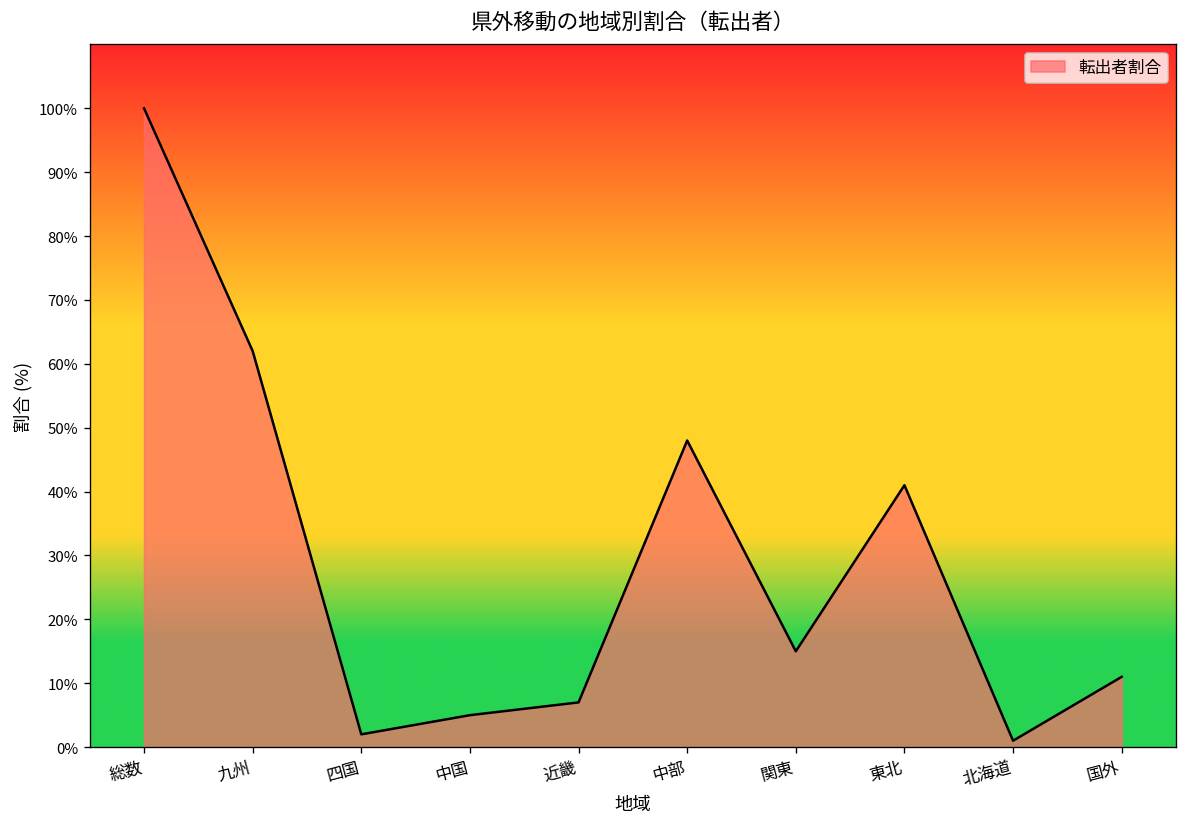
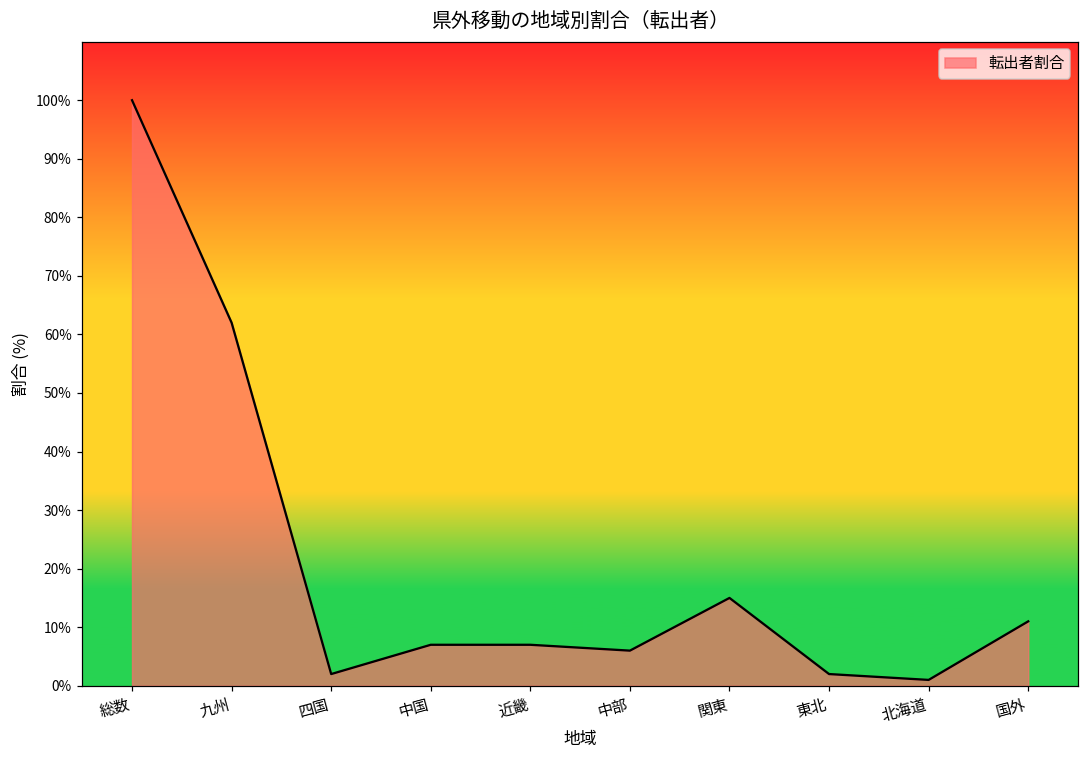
中国: 5% -> 7%
中部: 48% -> 6%
東北: 41% -> 2%
